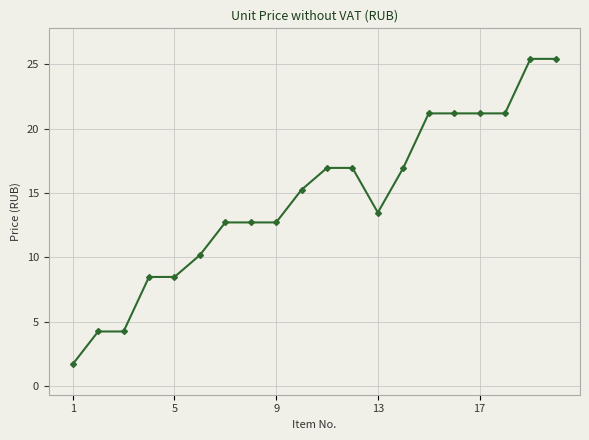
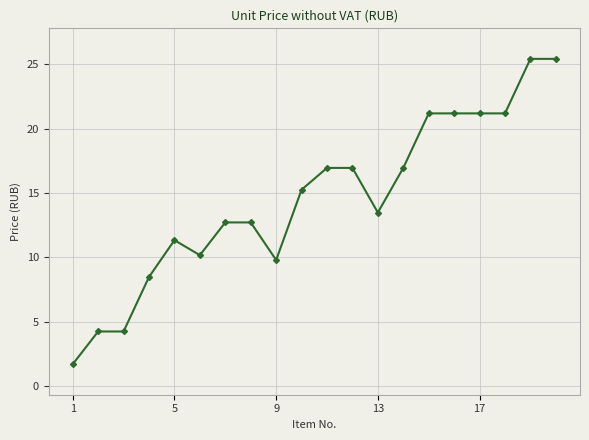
5: 8.5 -> 11.3
9: 12.7 -> 9.8
